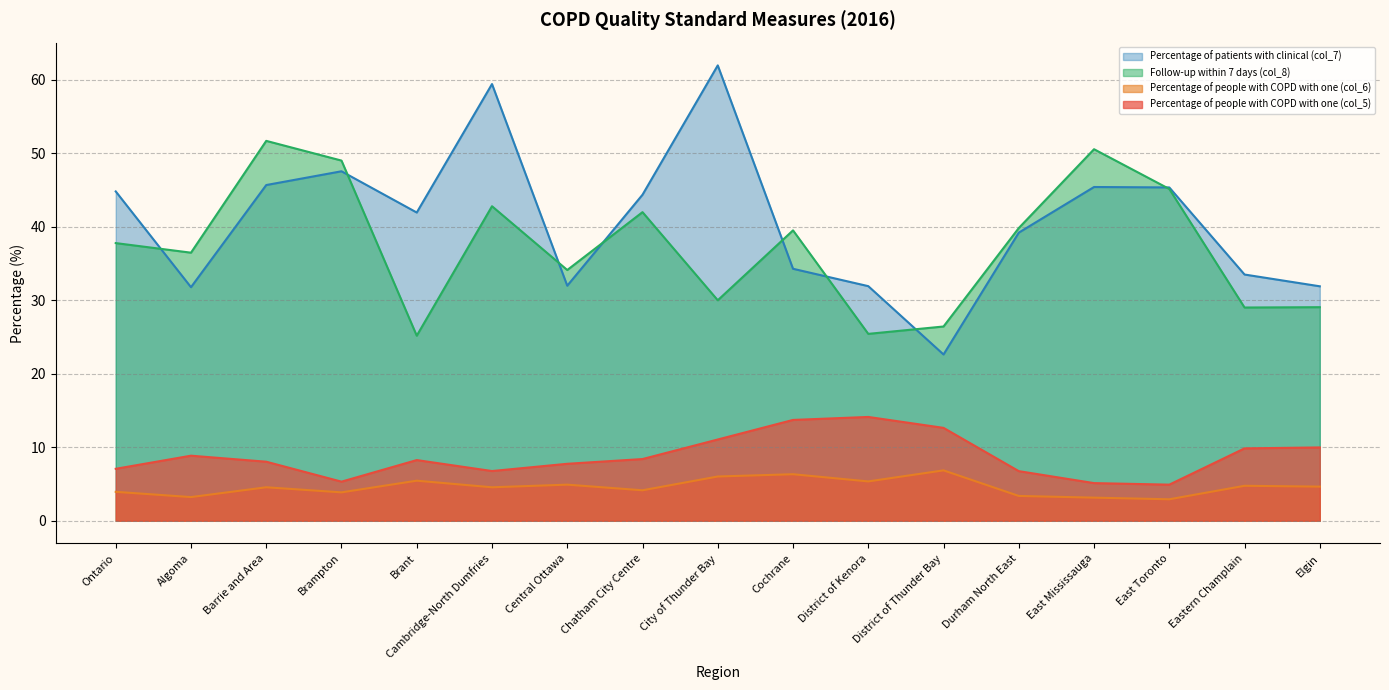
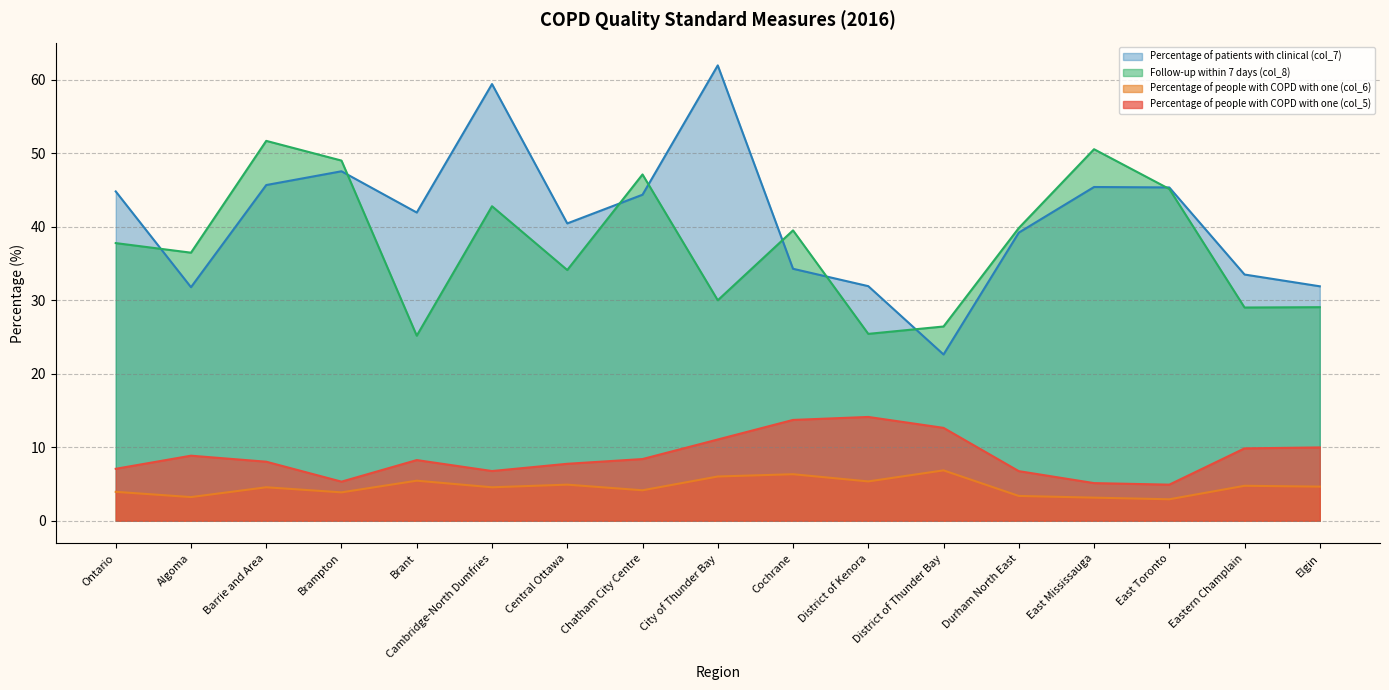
Percentage of patients with clinical (col_7), Central Ottawa: 32 -> 40
Follow-up within 7 days (col_8), Chatham City Centre: 42 -> 47
